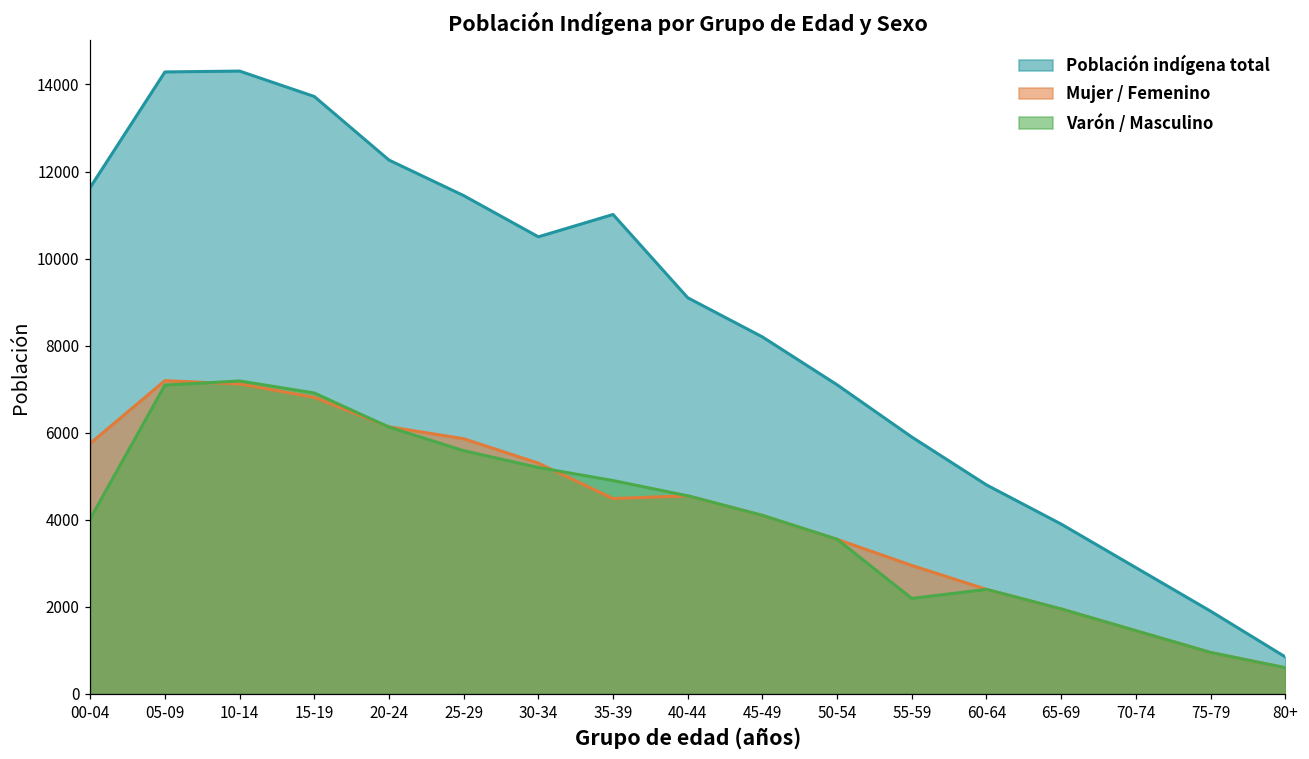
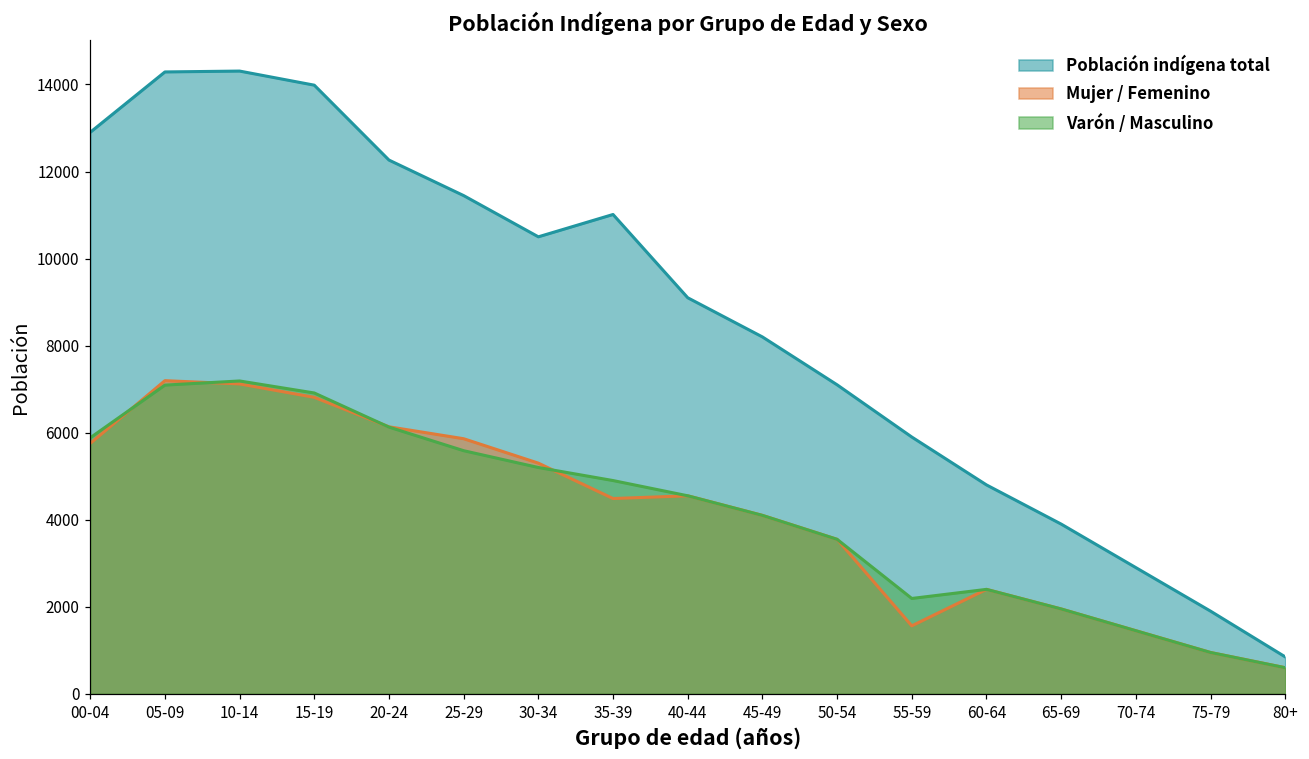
Población indígena total, 00-04: 11600 -> 12900
Varón / Masculino, 00-04: 4000 -> 5900
Población indígena total, 15-19: 13700 -> 14000
Mujer / Femenino, 55-59: 3000 -> 1600
